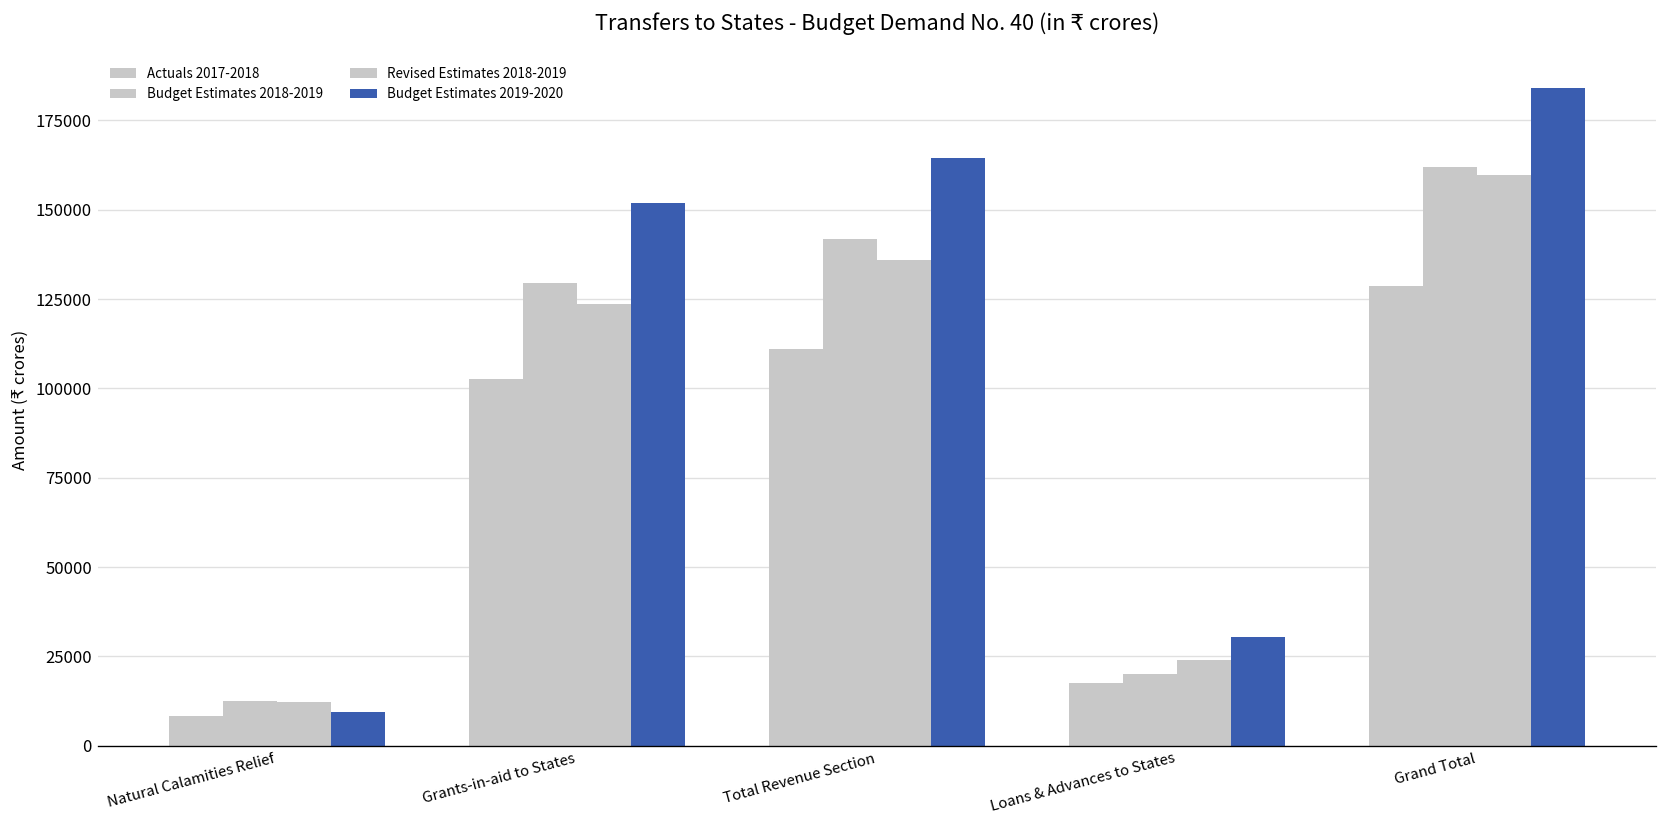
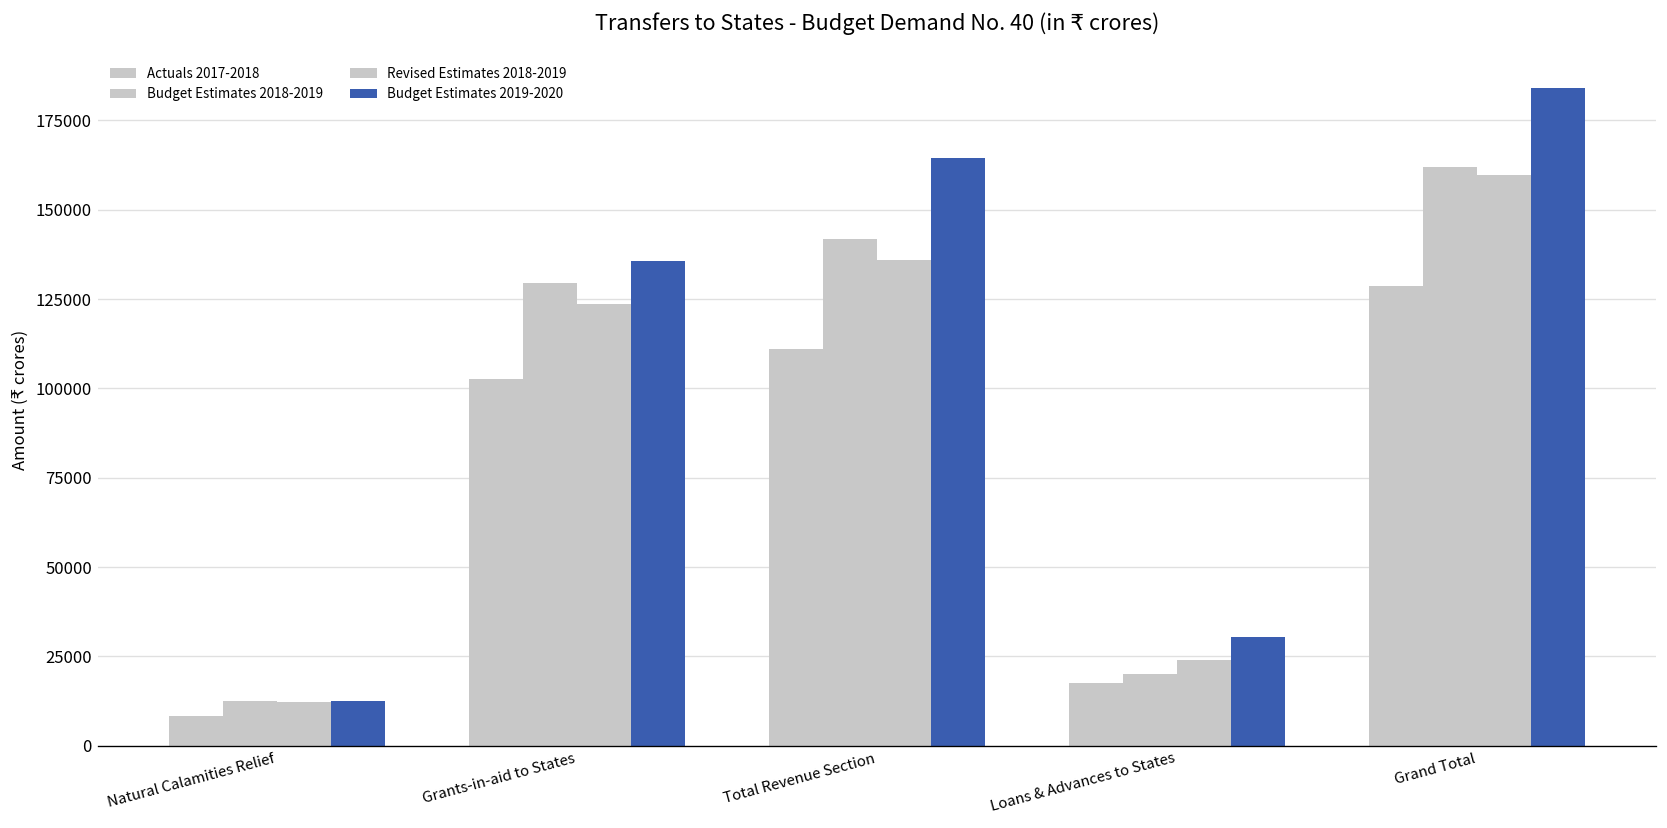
Budget Estimates 2019-2020, Natural Calamities Relief: 10000 -> 12000
Budget Estimates 2019-2020, Grants-in-aid to States: 152000 -> 136000
